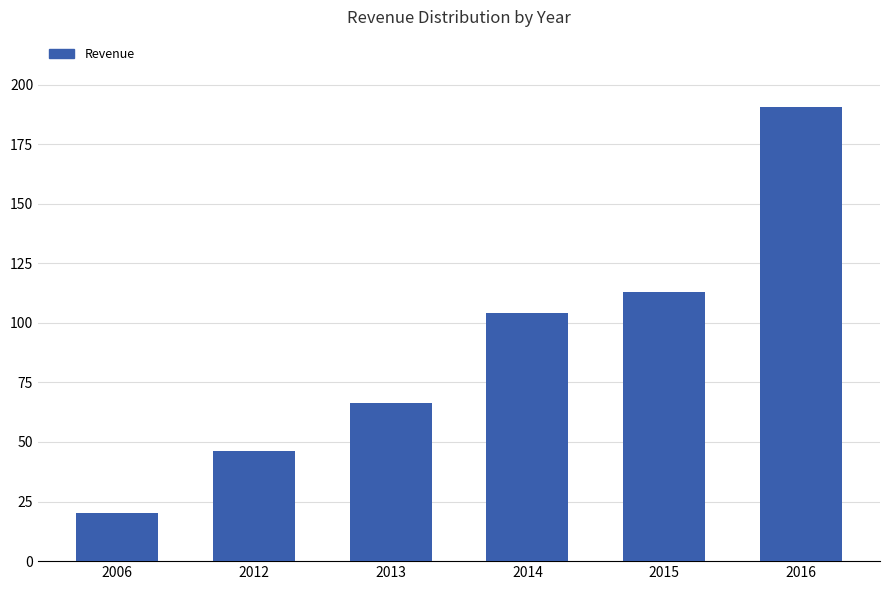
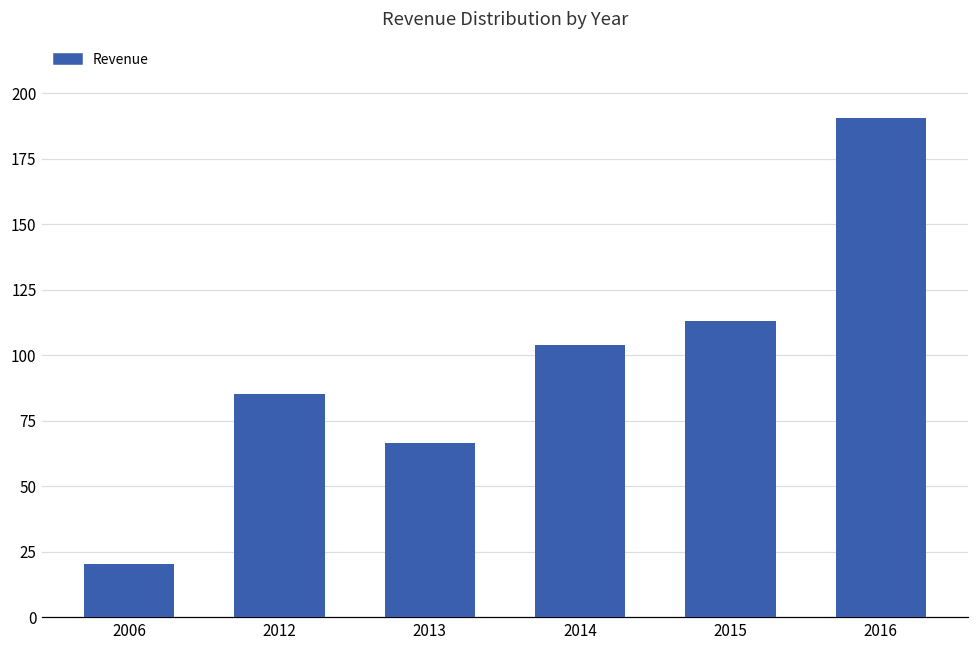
2012: 46 -> 85
